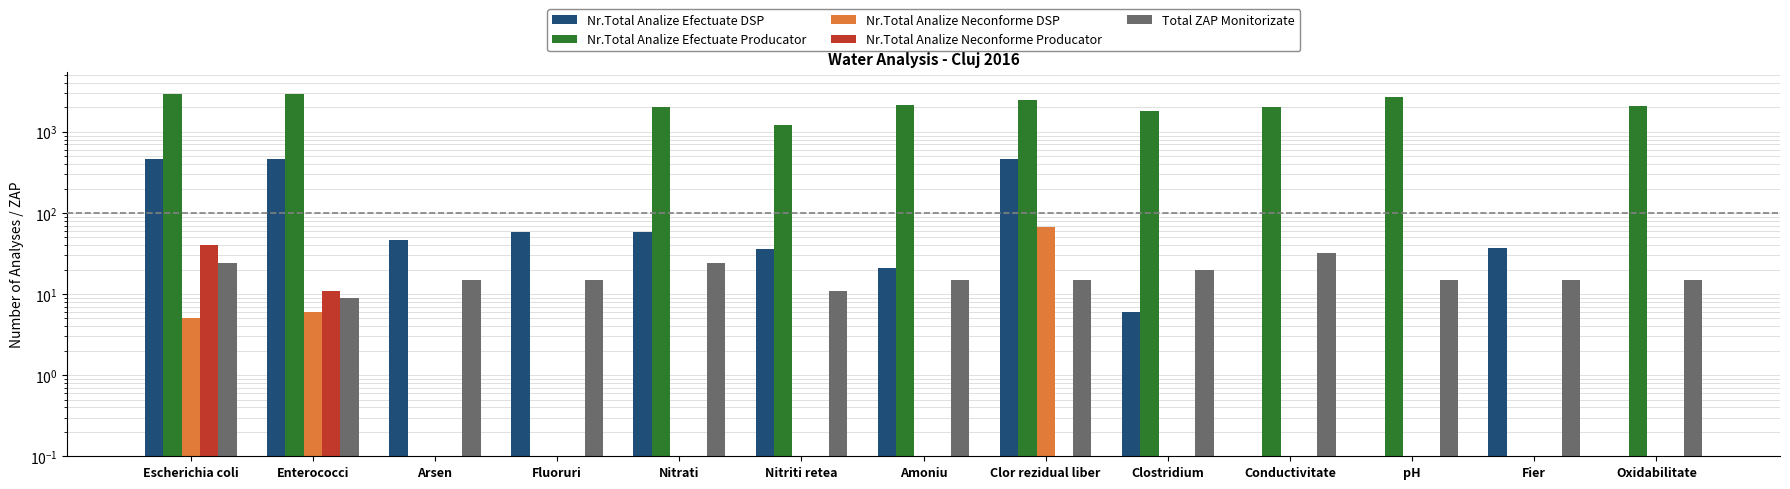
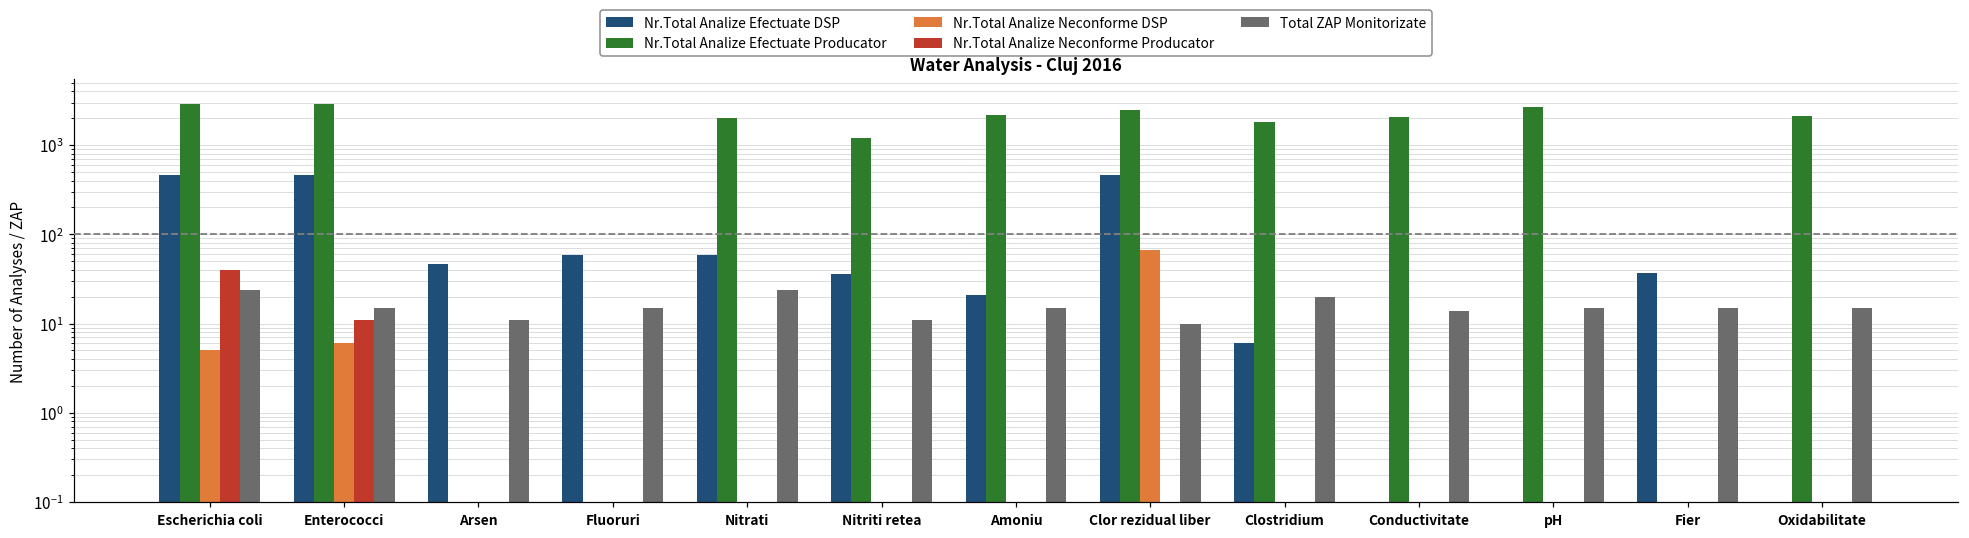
Total ZAP Monitorizate, Enterococci: 9 -> 15
Total ZAP Monitorizate, Arsen: 15 -> 11
Total ZAP Monitorizate, Clor rezidual liber: 15 -> 10
Total ZAP Monitorizate, Conductivitate: 32 -> 14
